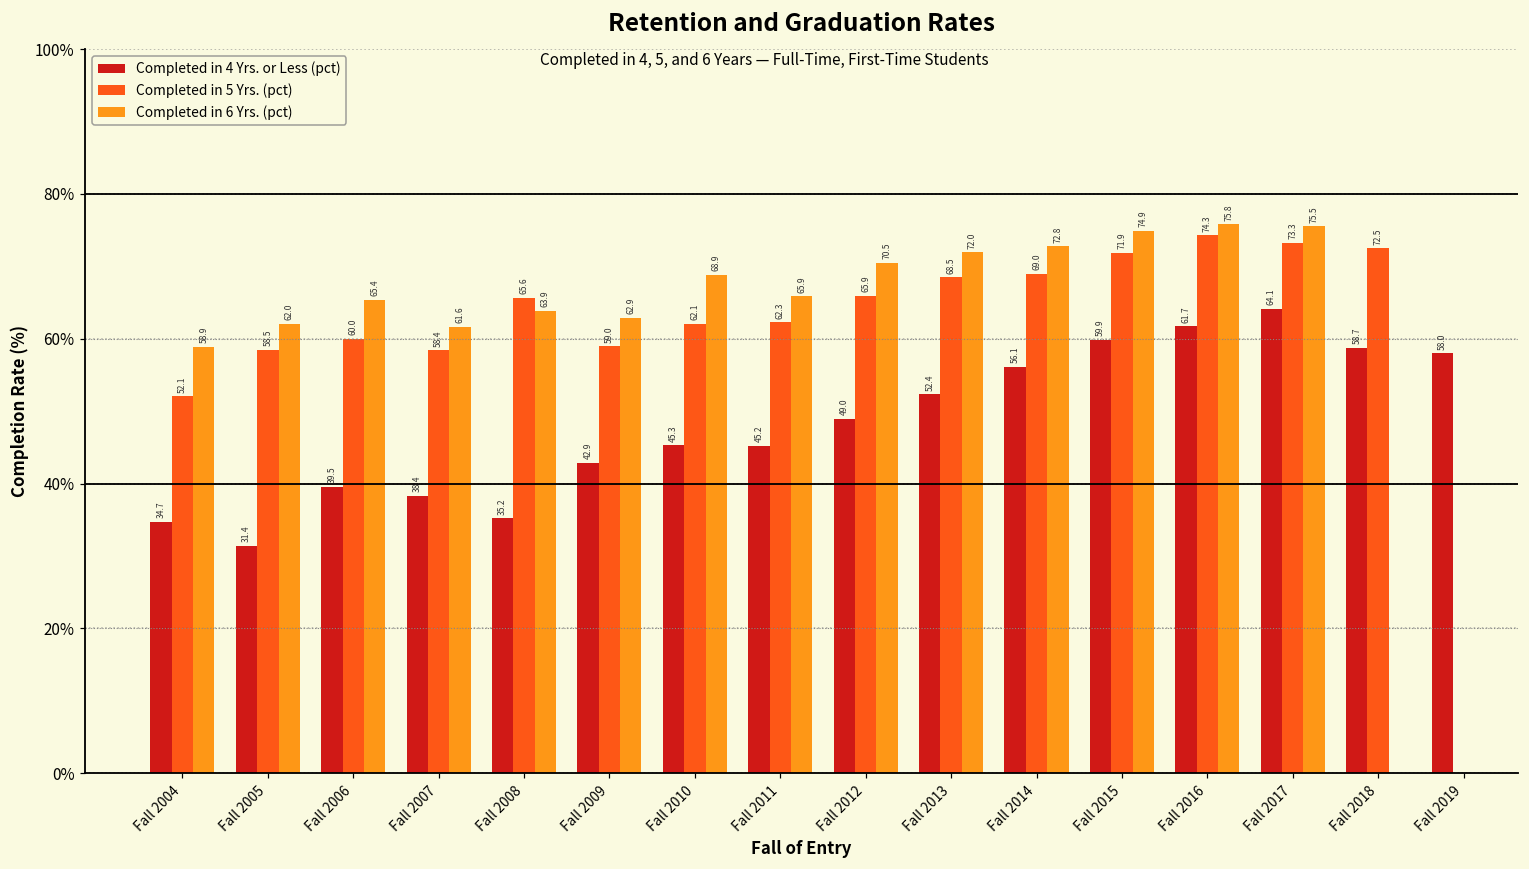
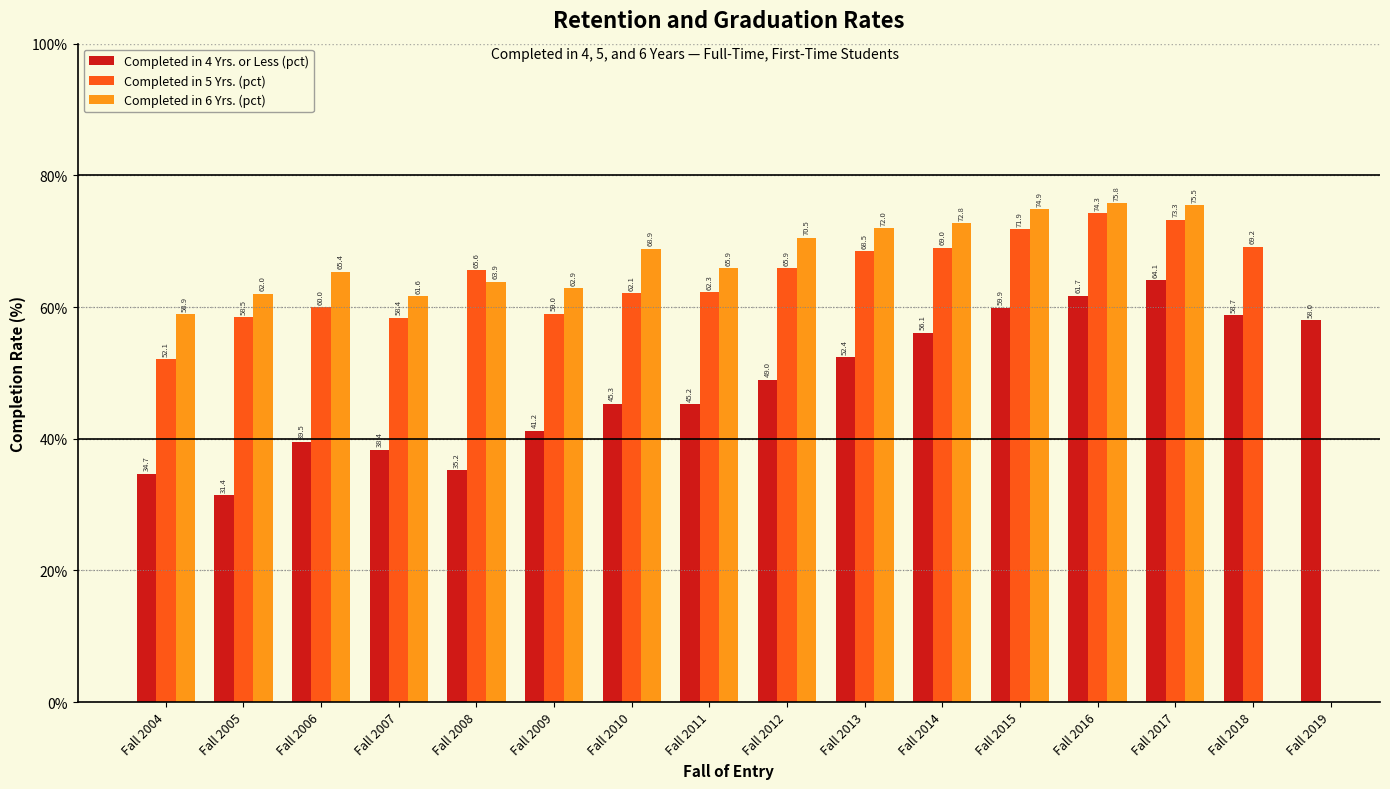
Completed in 4 Yrs. or Less (pct), Fall 2009: 42.9 -> 41.2
Completed in 5 Yrs. (pct), Fall 2018: 72.5 -> 69.2
